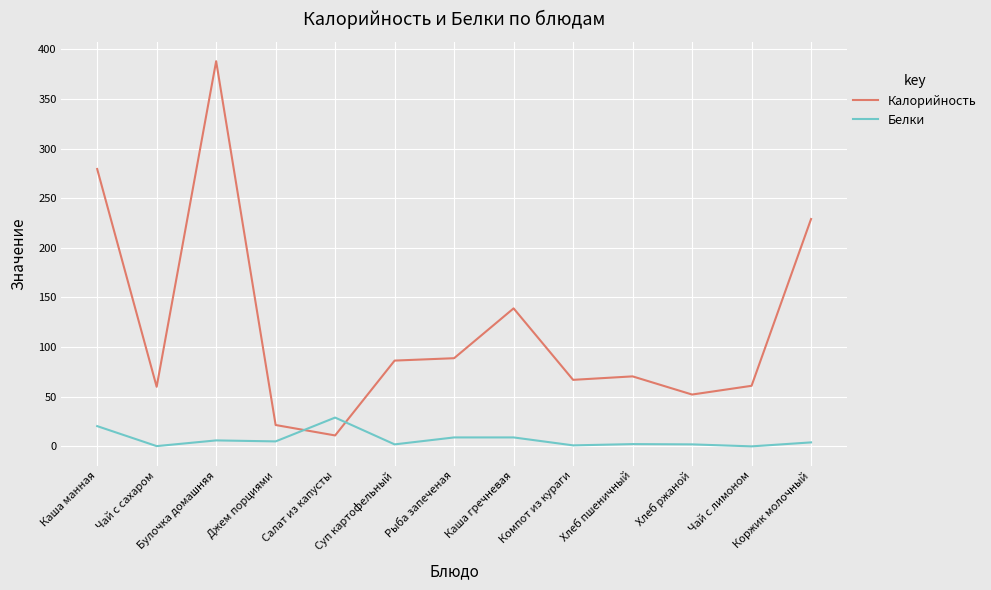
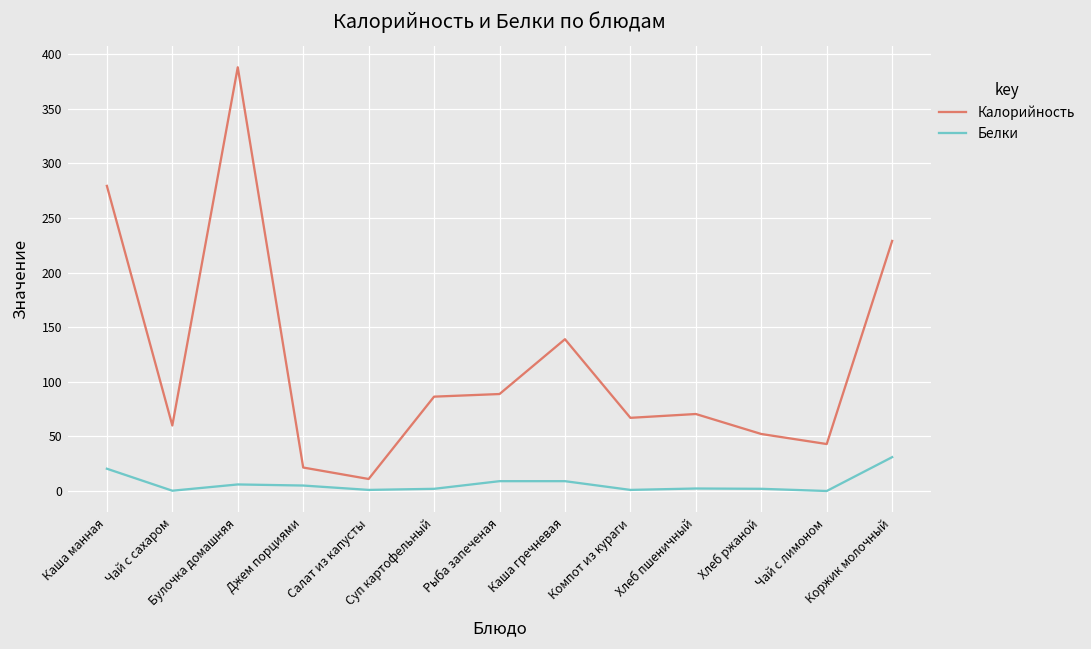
Белки, Салат из капусты: 30 -> 0
Калорийность, Чай с лимоном: 60 -> 40
Белки, Коржик молочный: 0 -> 30
